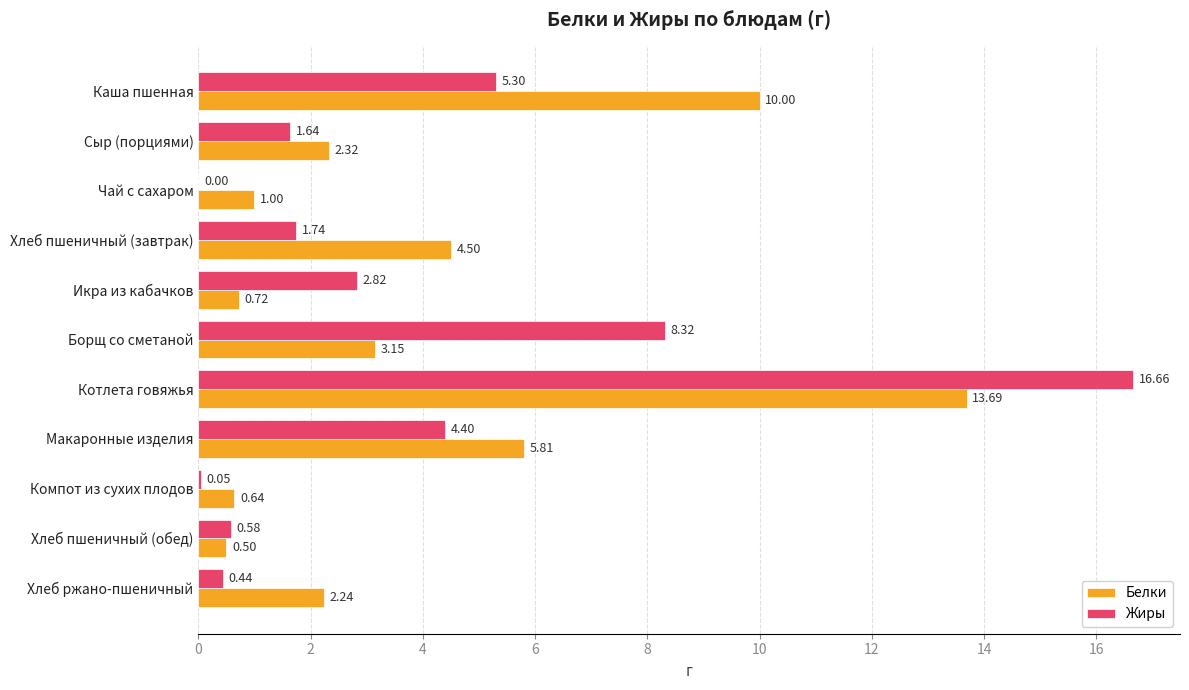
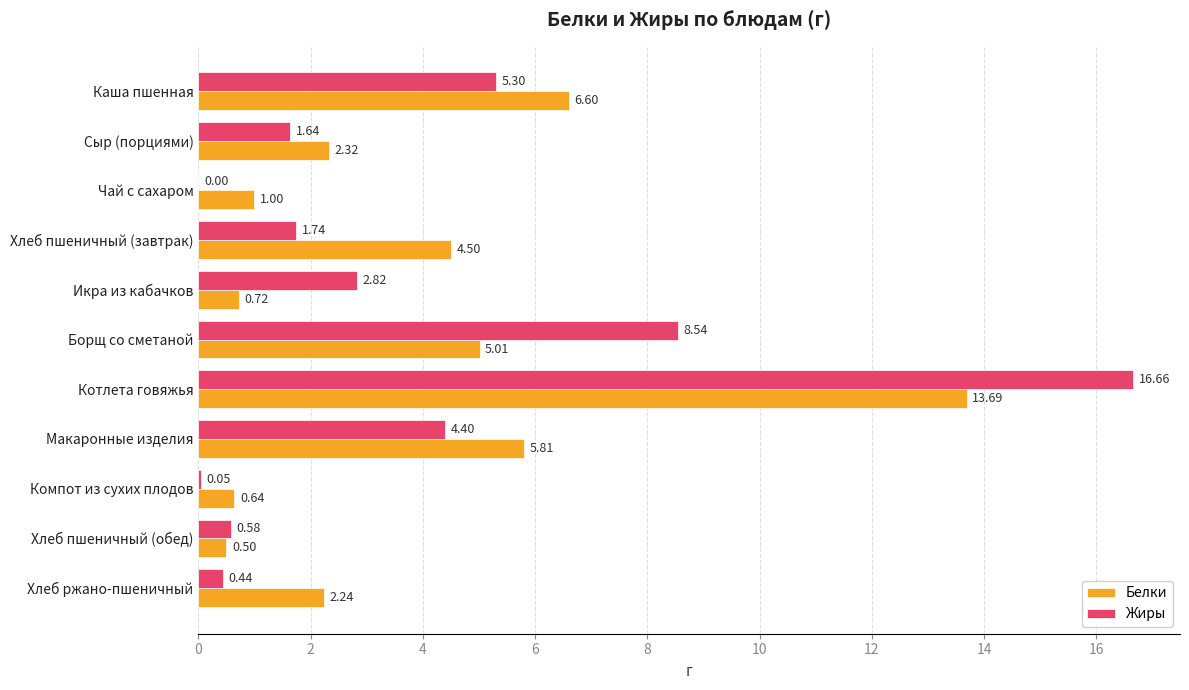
Белки, Каша пшенная: 10.00 -> 6.60
Жиры, Борщ со сметаной: 8.32 -> 8.54
Белки, Борщ со сметаной: 3.15 -> 5.01
